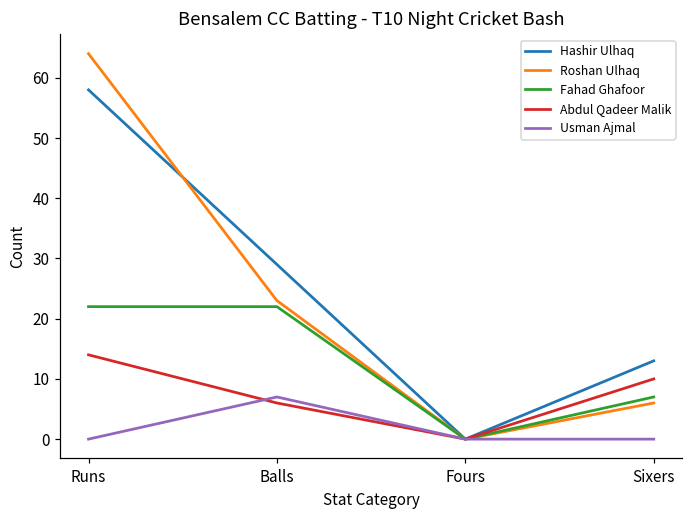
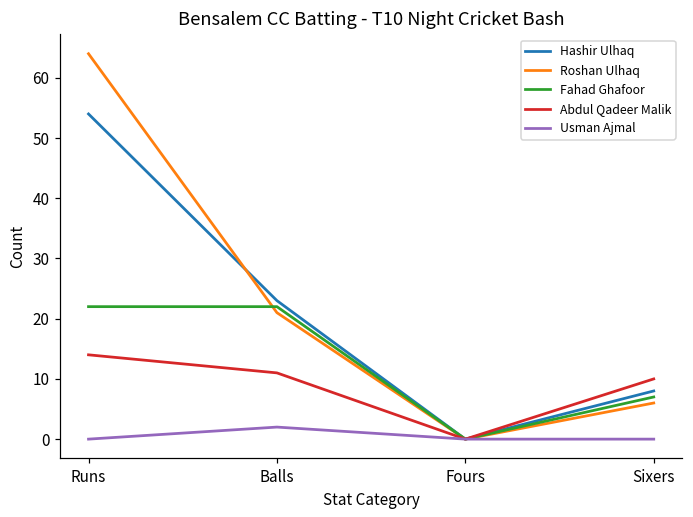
Hashir Ulhaq, Runs: 58 -> 54
Hashir Ulhaq, Balls: 29 -> 23
Roshan Ulhaq, Balls: 23 -> 21
Abdul Qadeer Malik, Balls: 6 -> 11
Usman Ajmal, Balls: 7 -> 2
Hashir Ulhaq, Sixers: 13 -> 8
